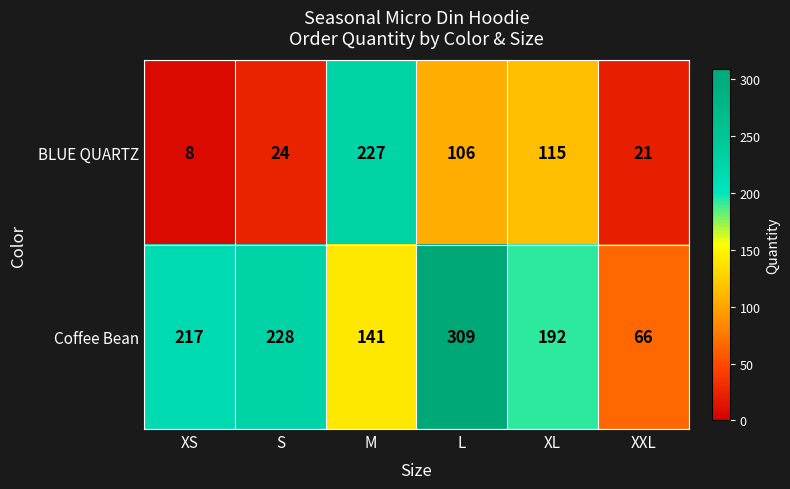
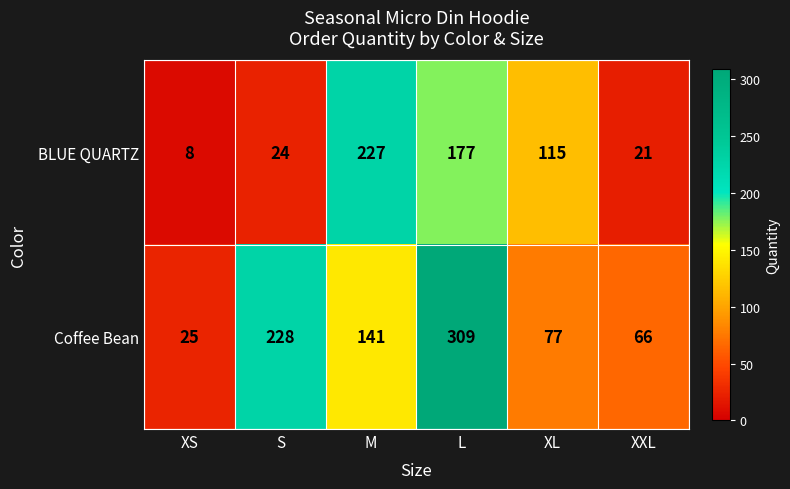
BLUE QUARTZ, L: 106 -> 177
Coffee Bean, XS: 217 -> 25
Coffee Bean, XL: 192 -> 77
